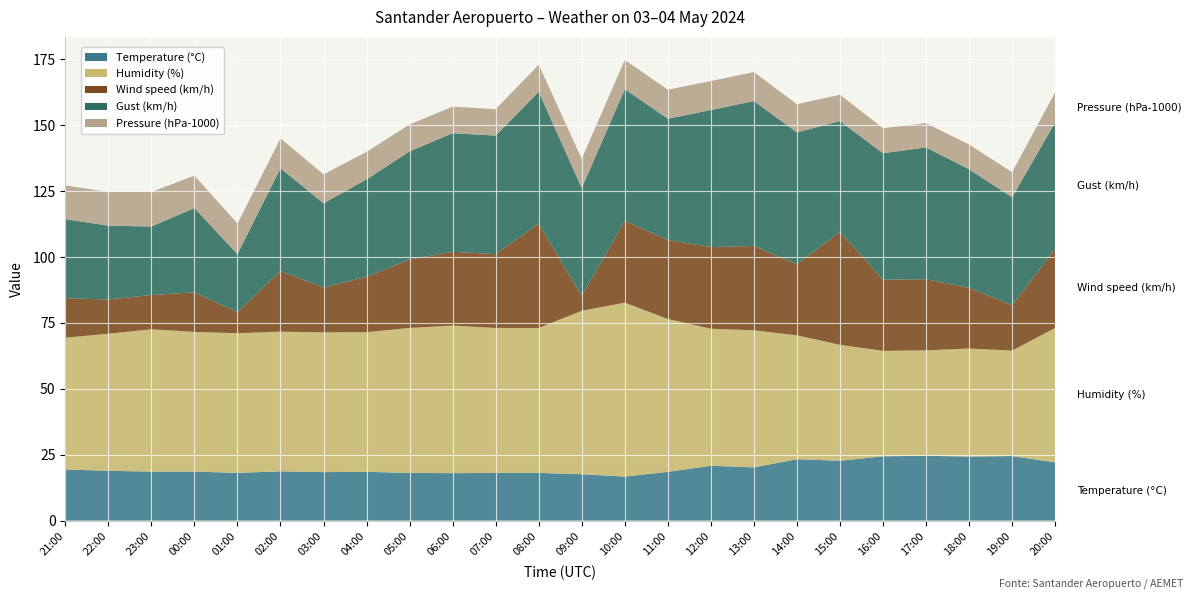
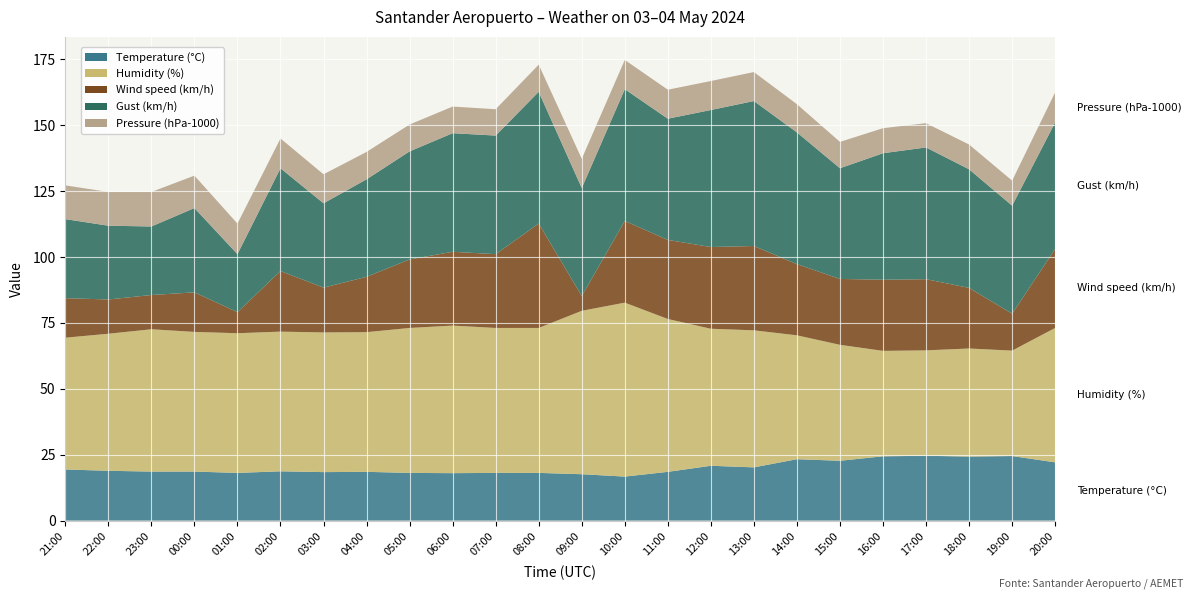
Wind speed (km/h), 15:00: 43 -> 25
Wind speed (km/h), 19:00: 17 -> 14
